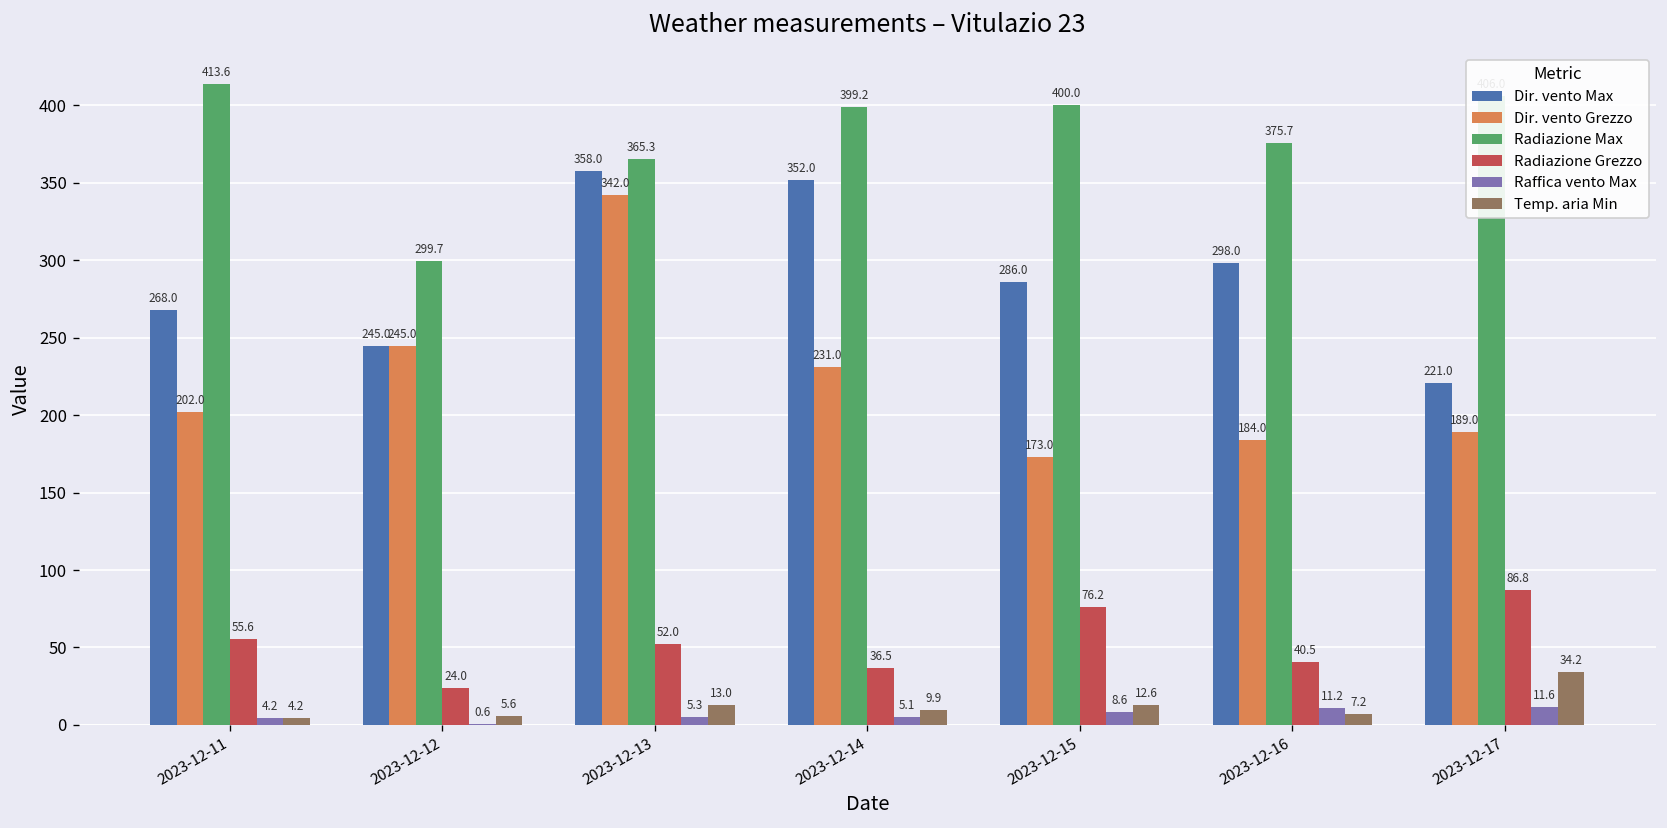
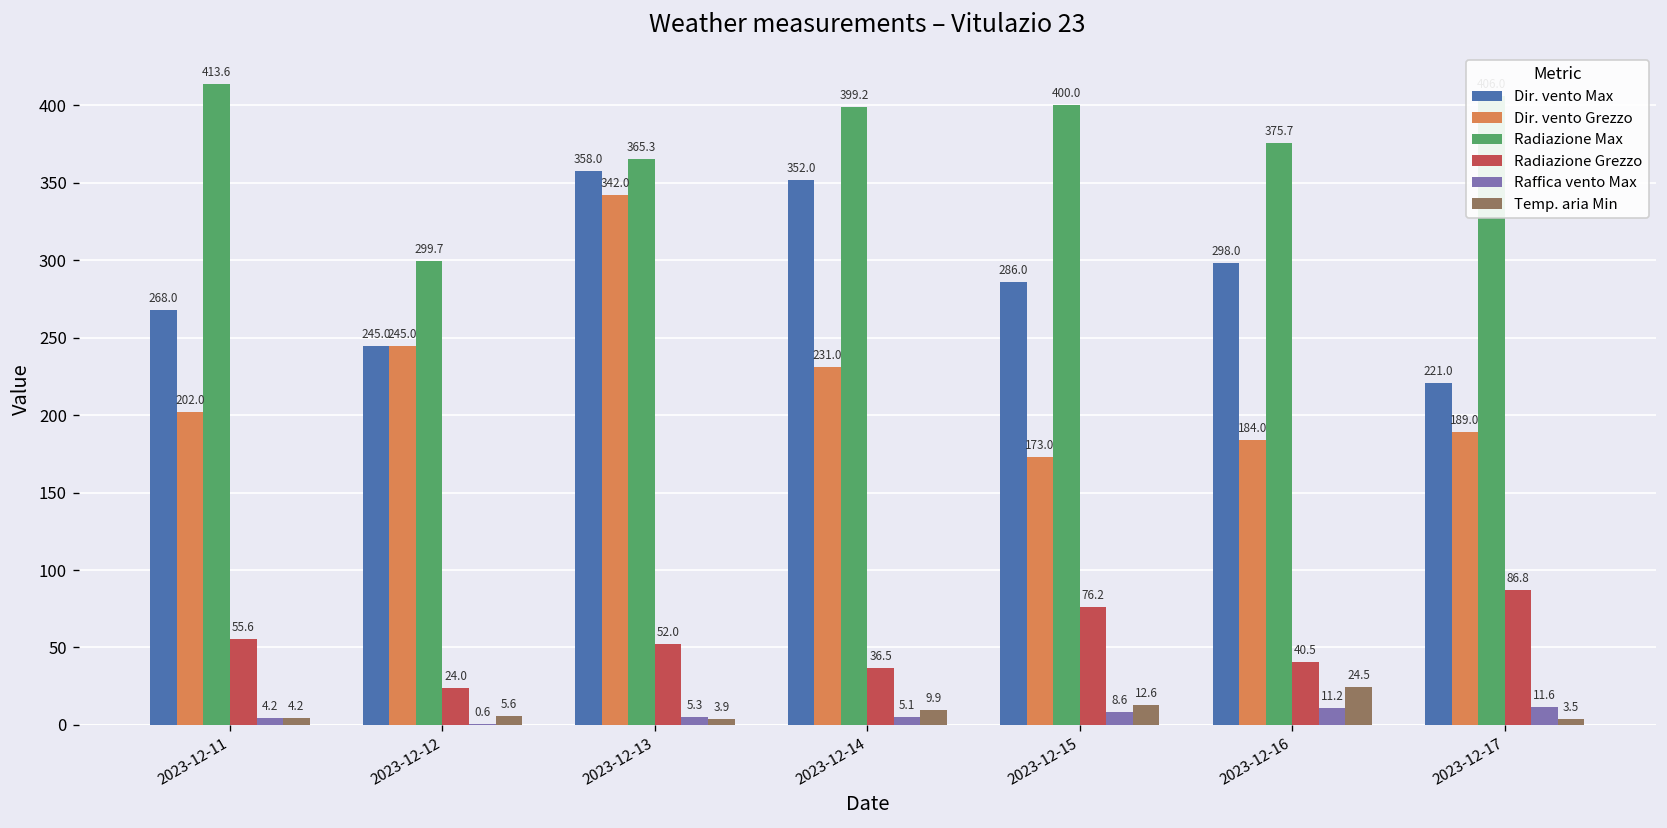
Temp. aria Min, 2023-12-13: 13.0 -> 3.9
Temp. aria Min, 2023-12-16: 7.2 -> 24.5
Temp. aria Min, 2023-12-17: 34.2 -> 3.5
